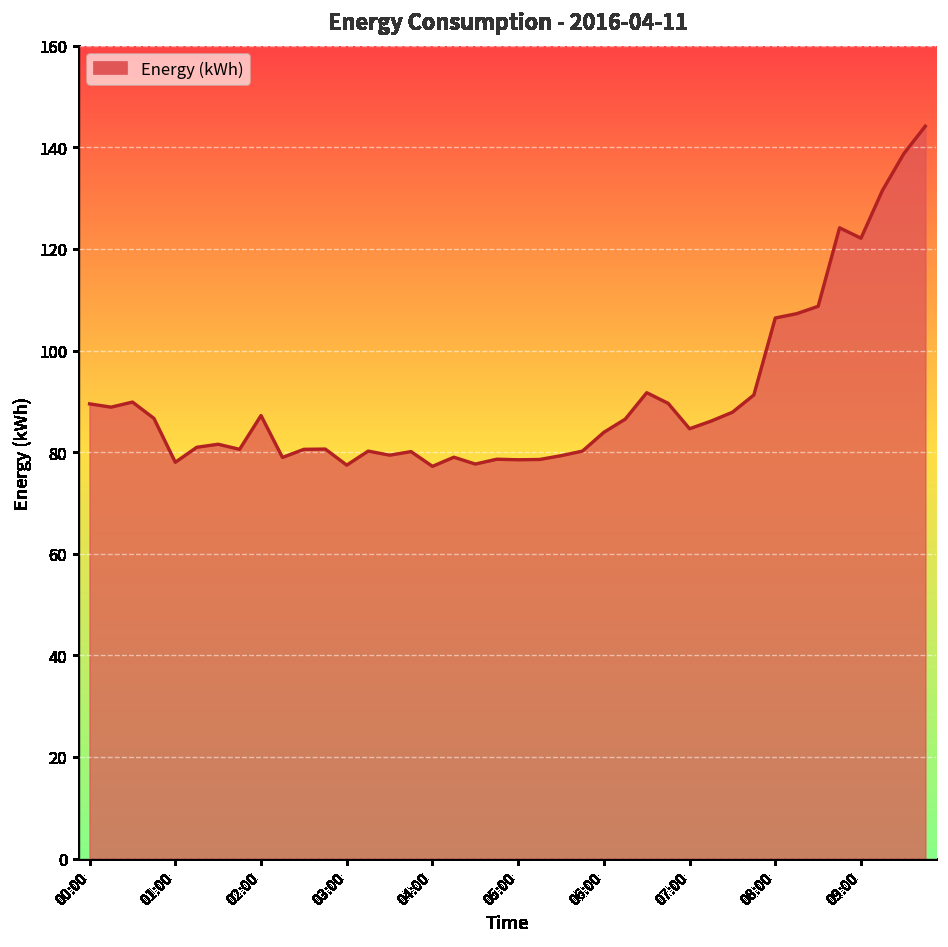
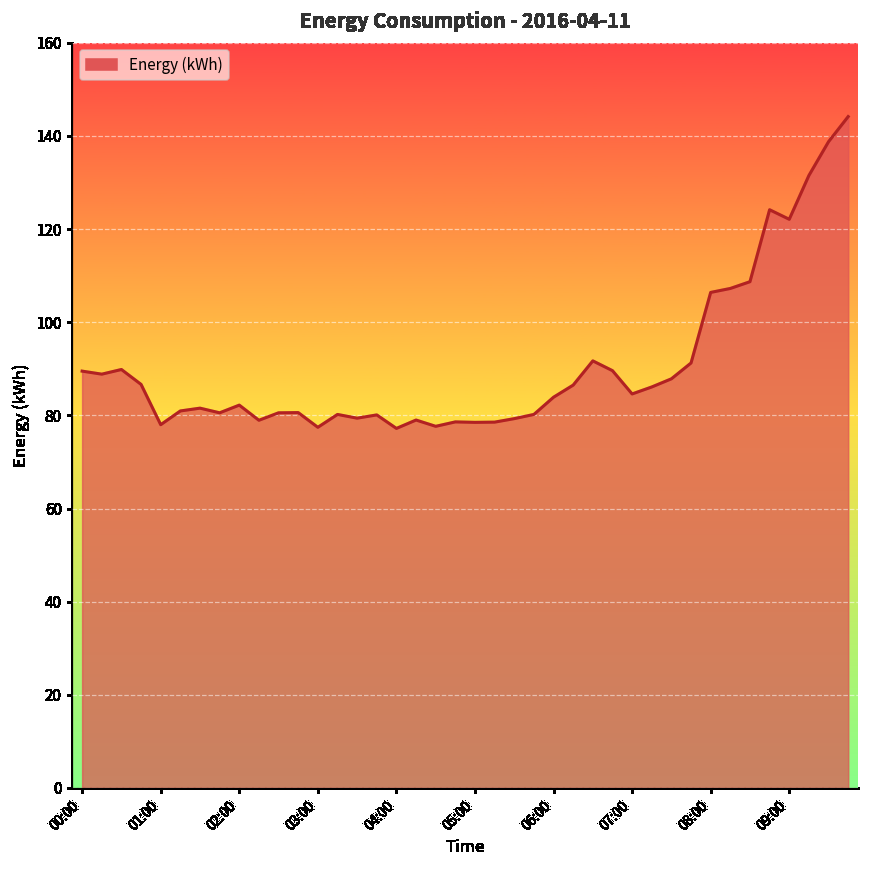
02:00: 87 -> 82
